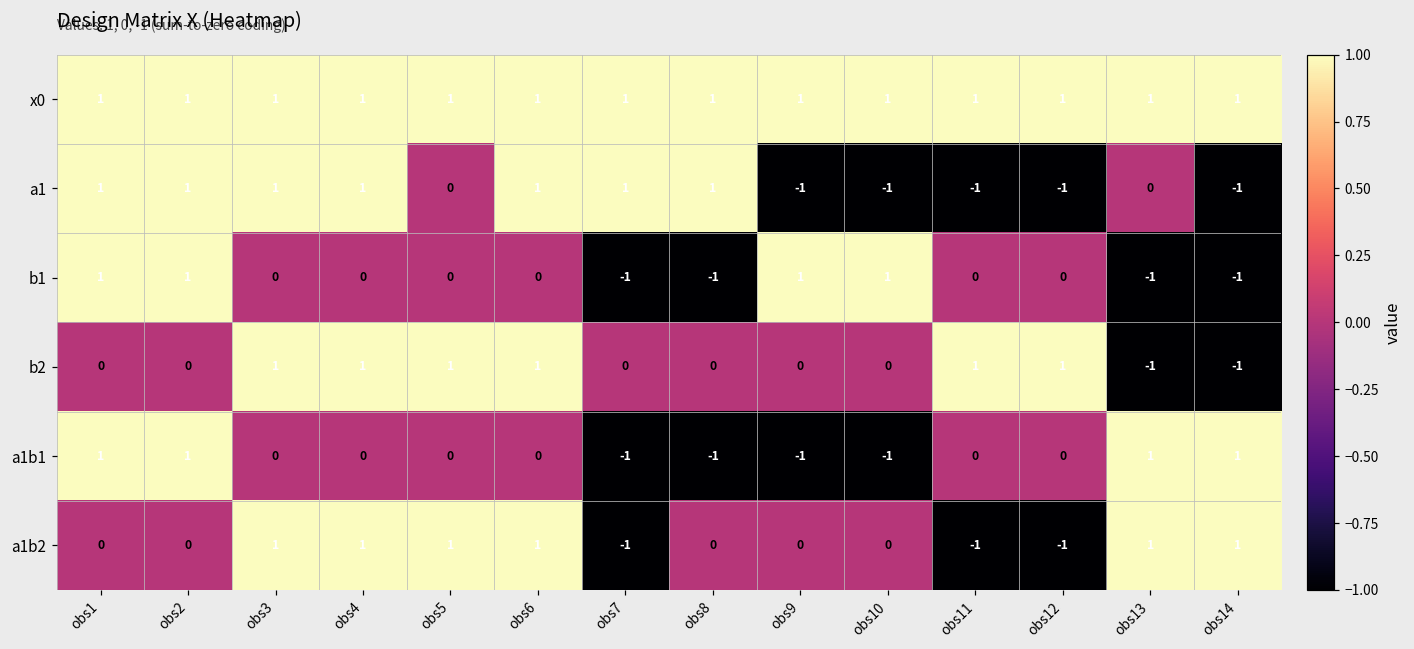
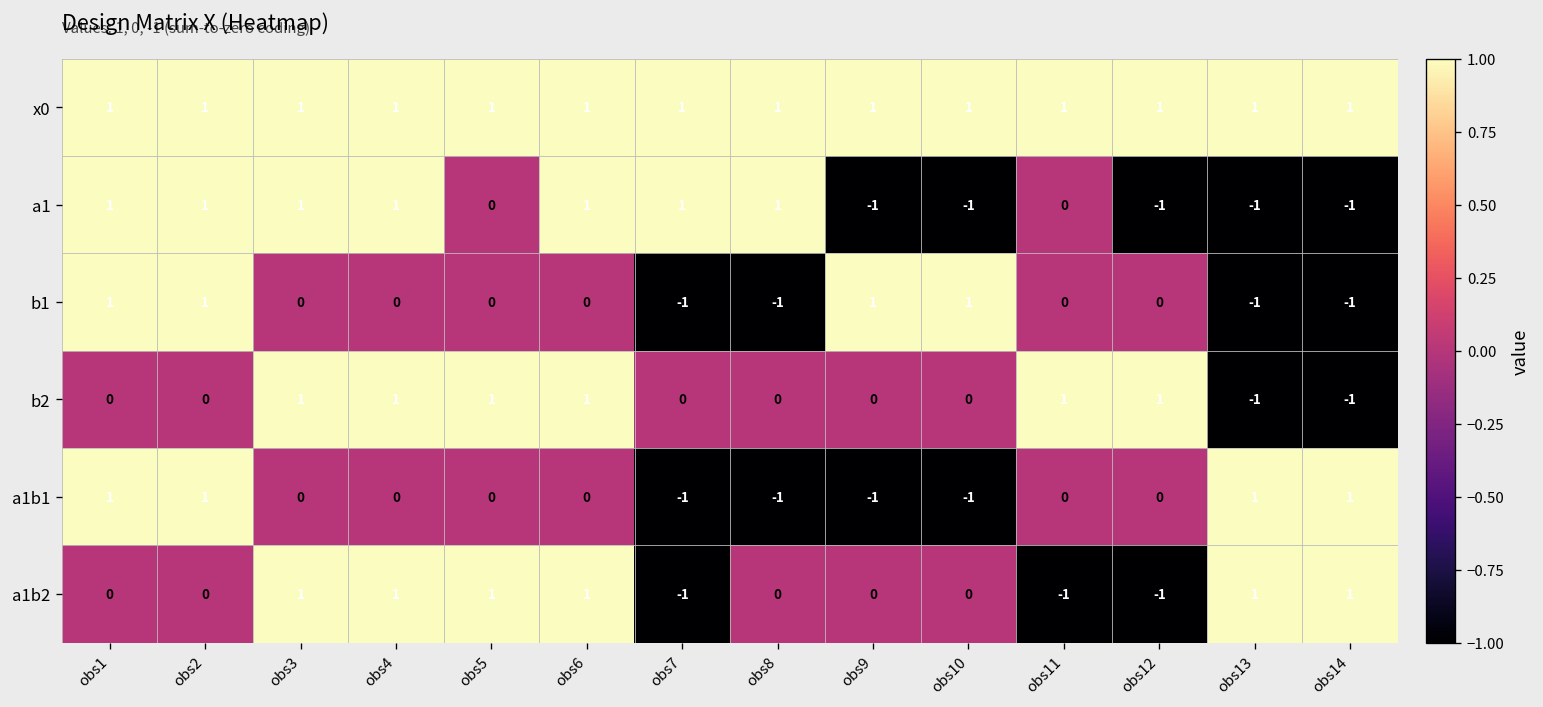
a1, obs11: -1 -> 0
a1, obs13: 0 -> -1
